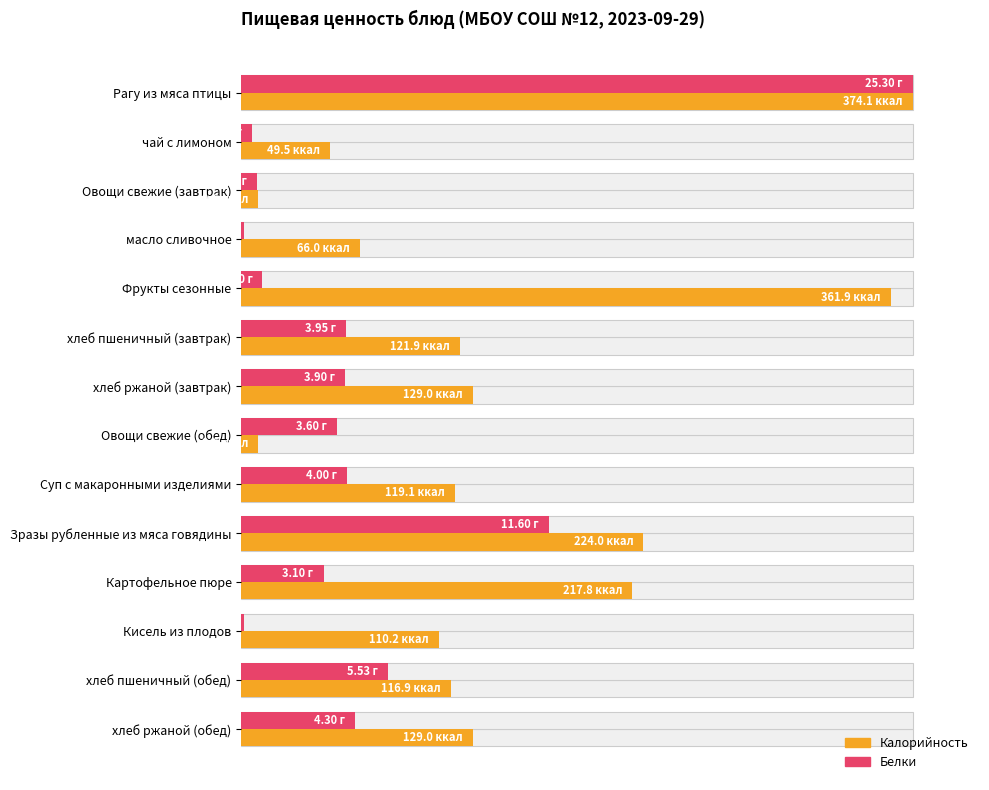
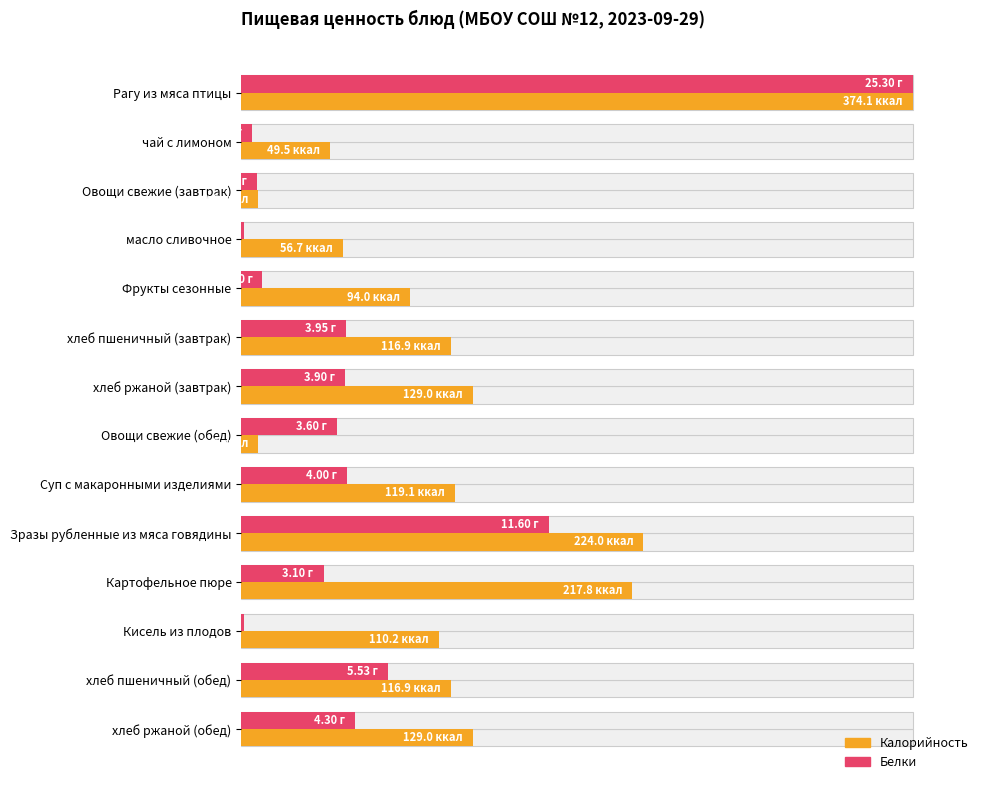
Калорийность, масло сливочное: 66.0 -> 56.7
Калорийность, Фрукты сезонные: 361.9 -> 94.0
Калорийность, хлеб пшеничный (завтрак): 121.9 -> 116.9
